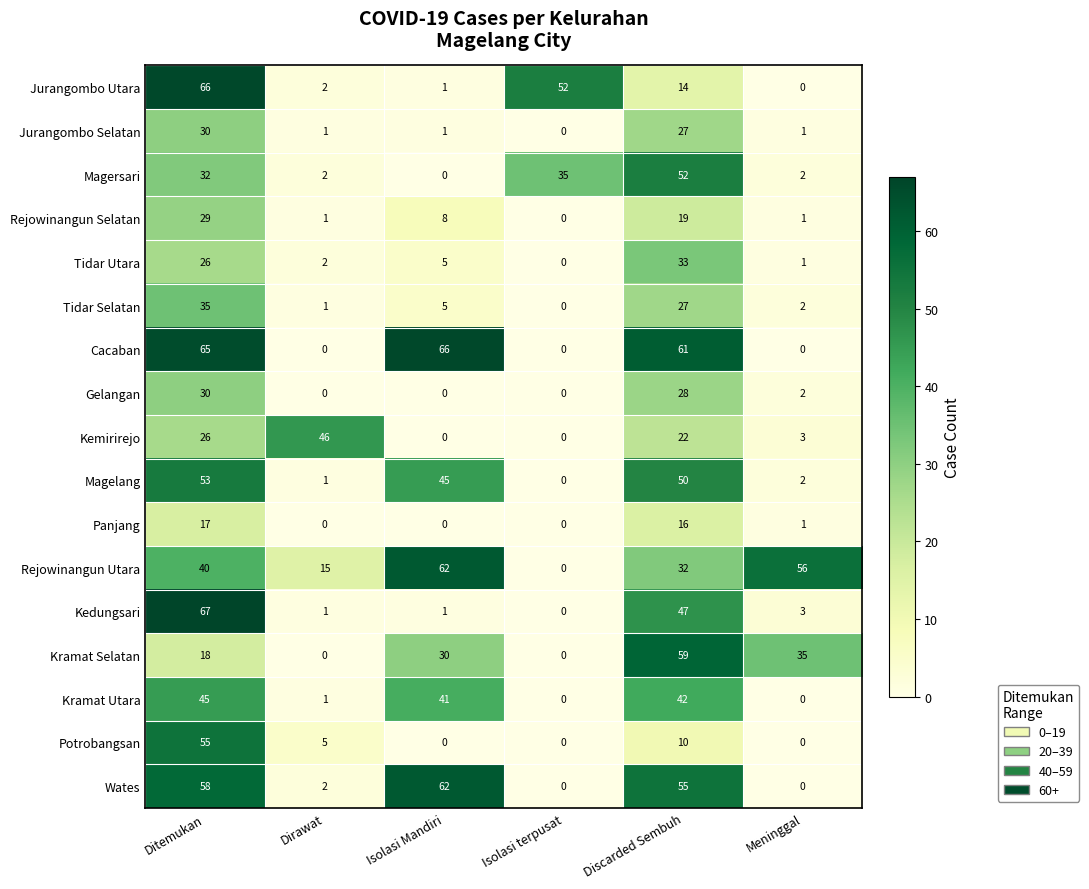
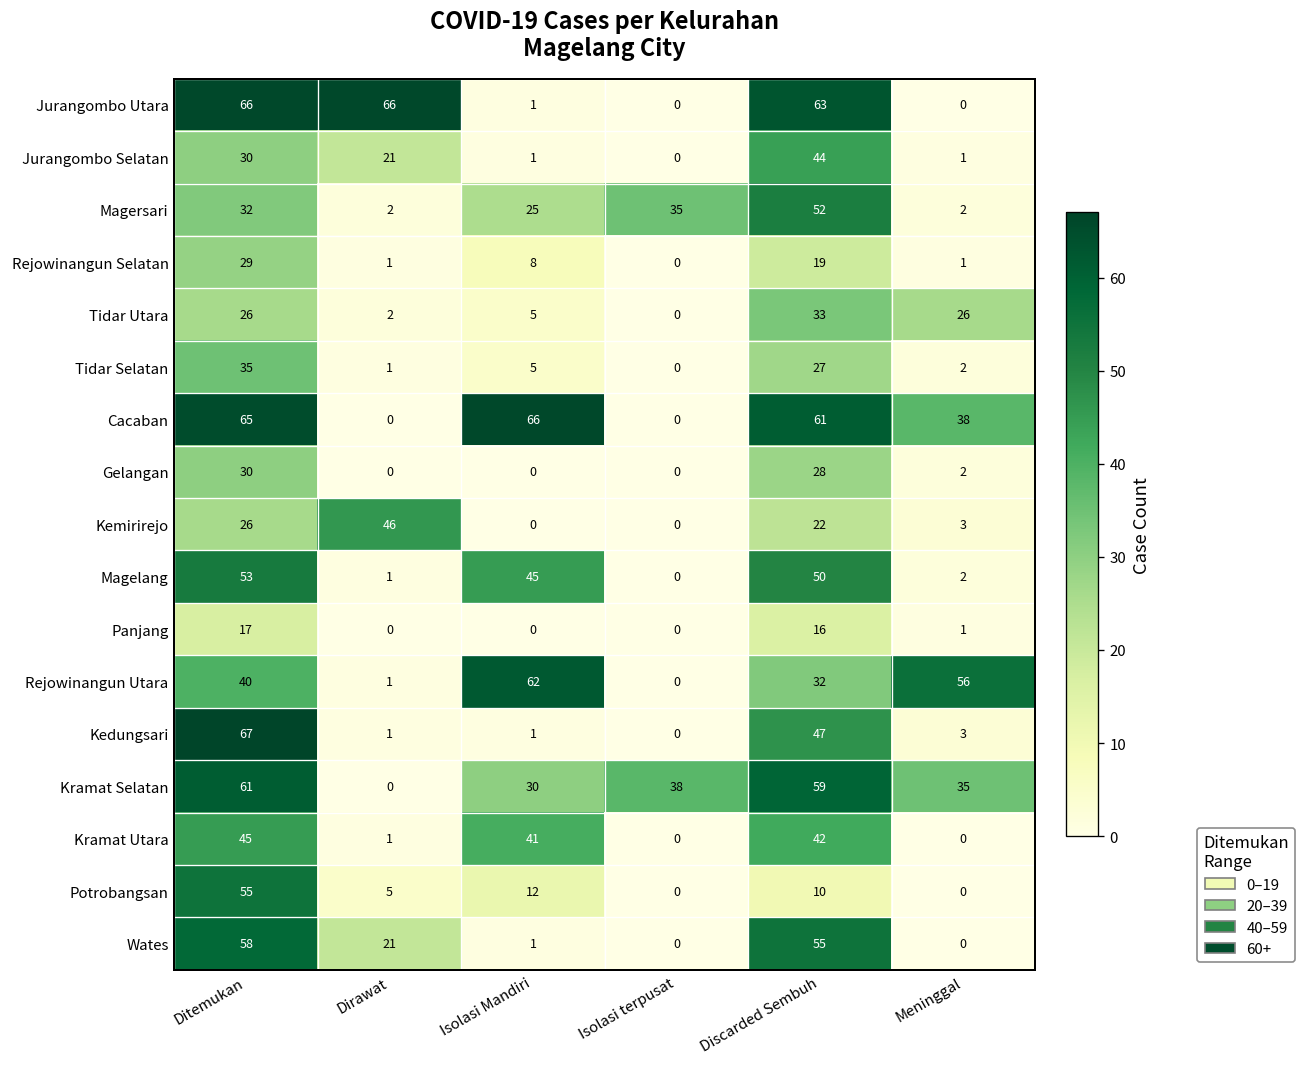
Jurangombo Utara, Dirawat: 2 -> 66
Jurangombo Utara, Isolasi terpusat: 52 -> 0
Jurangombo Utara, Discarded Sembuh: 14 -> 63
Jurangombo Selatan, Dirawat: 1 -> 21
Jurangombo Selatan, Discarded Sembuh: 27 -> 44
Magersari, Isolasi Mandiri: 0 -> 25
Tidar Utara, Meninggal: 1 -> 26
Cacaban, Meninggal: 0 -> 38
Rejowinangun Utara, Dirawat: 15 -> 1
Kramat Selatan, Ditemukan: 18 -> 61
Kramat Selatan, Isolasi terpusat: 0 -> 38
Potrobangsan, Isolasi Mandiri: 0 -> 12
Wates, Dirawat: 2 -> 21
Wates, Isolasi Mandiri: 62 -> 1
